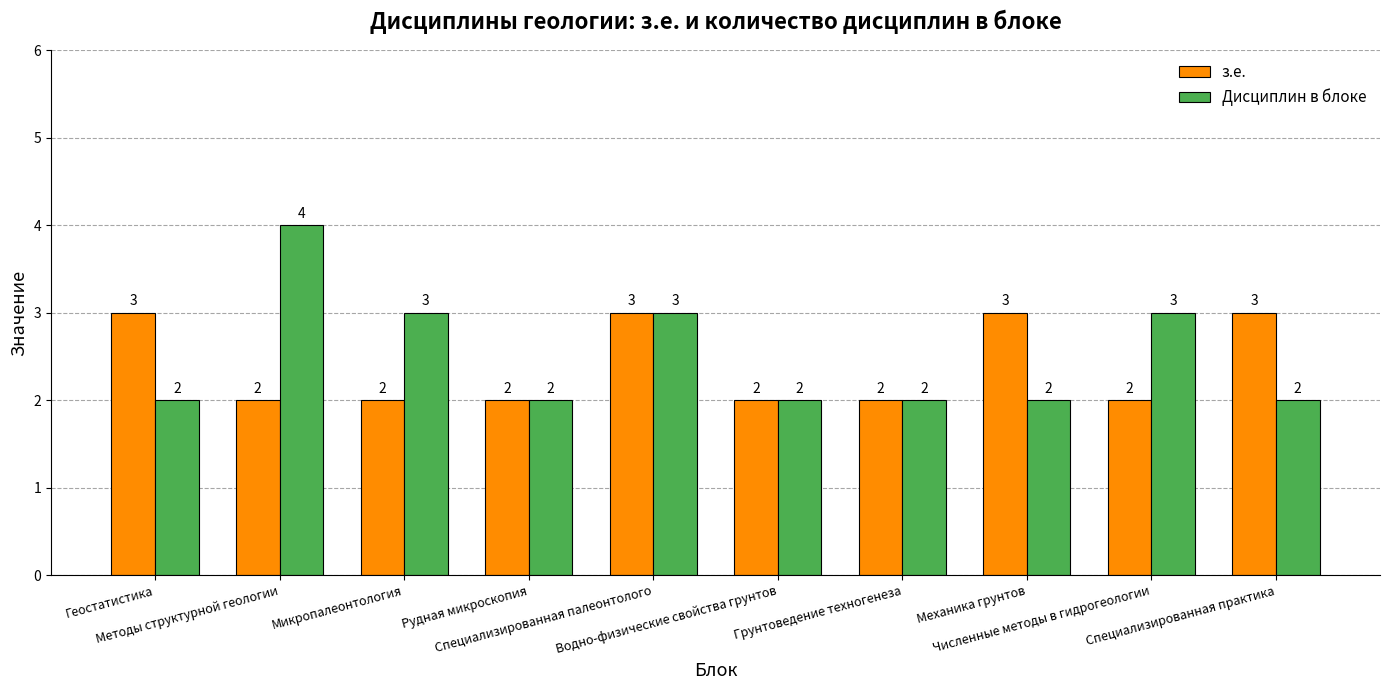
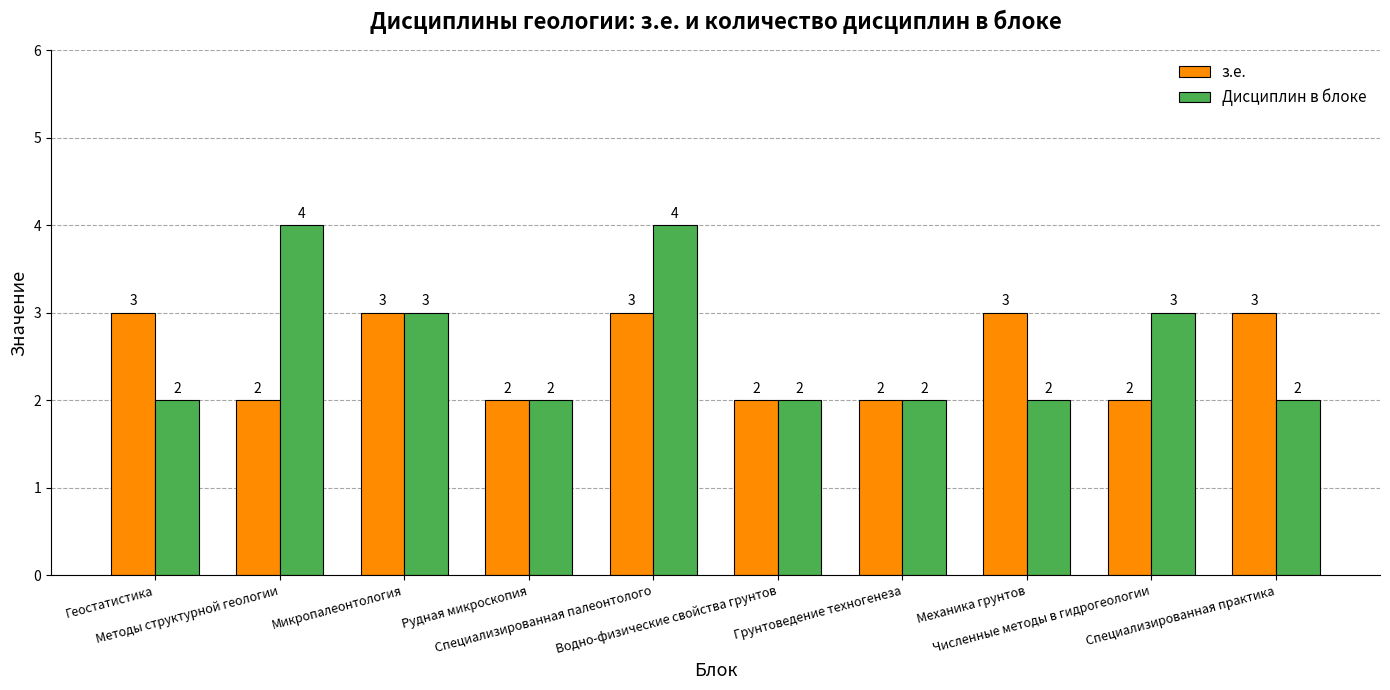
з.е., Микропалеонтология: 2 -> 3
Дисциплин в блоке, Специализированная палеонтолого: 3 -> 4
